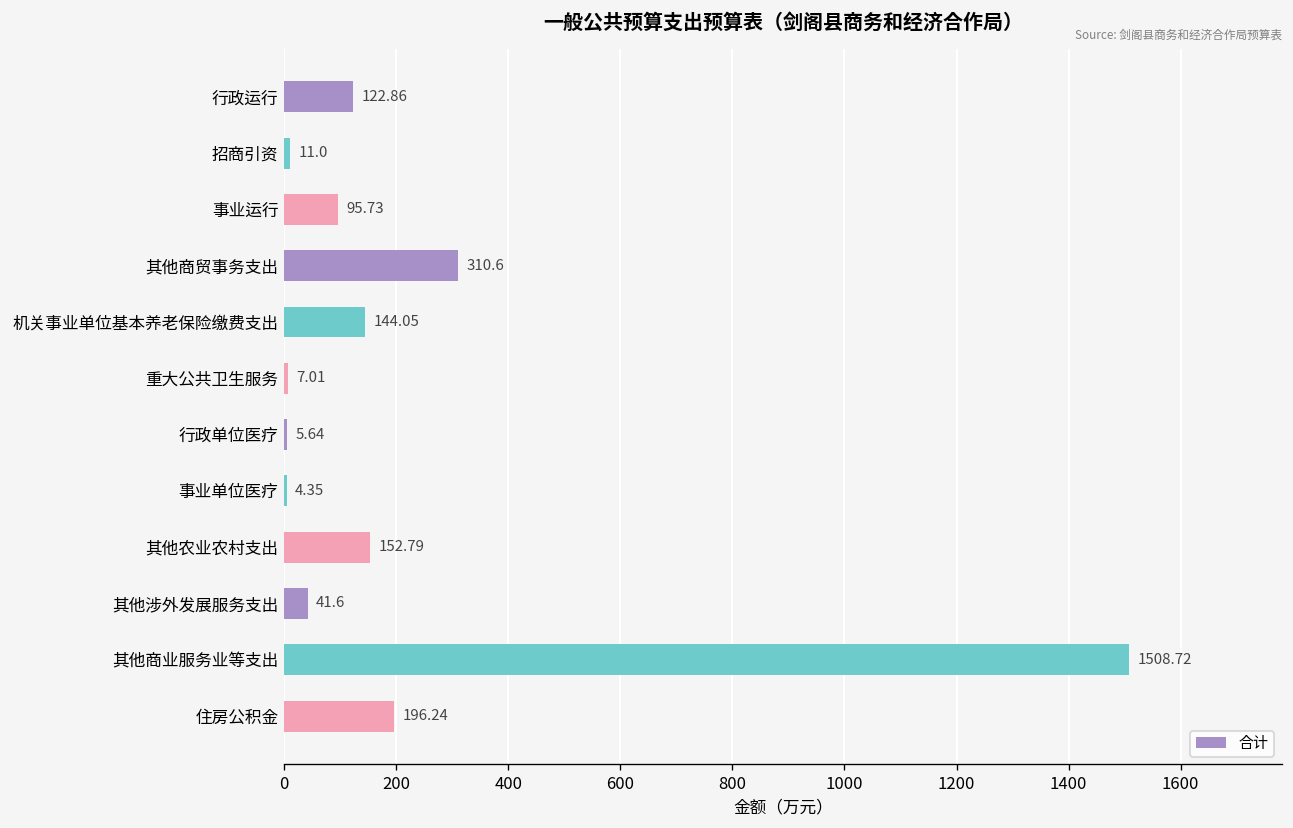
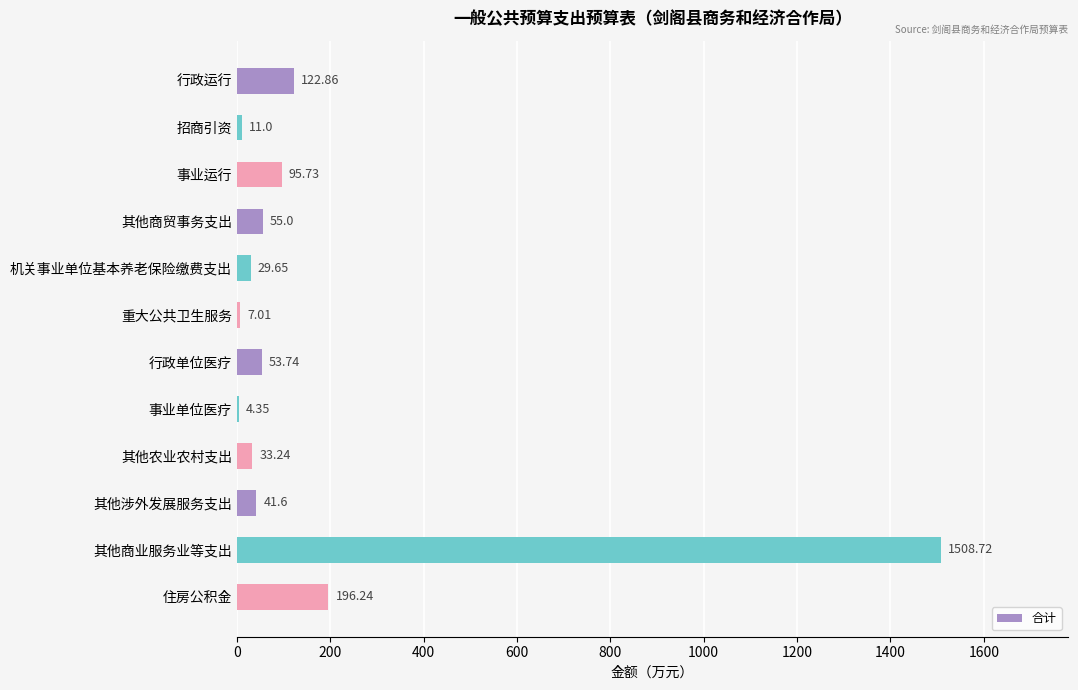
其他商贸事务支出: 310.6 -> 55.0
机关事业单位基本养老保险缴费支出: 144.05 -> 29.65
行政单位医疗: 5.64 -> 53.74
其他农业农村支出: 152.79 -> 33.24
